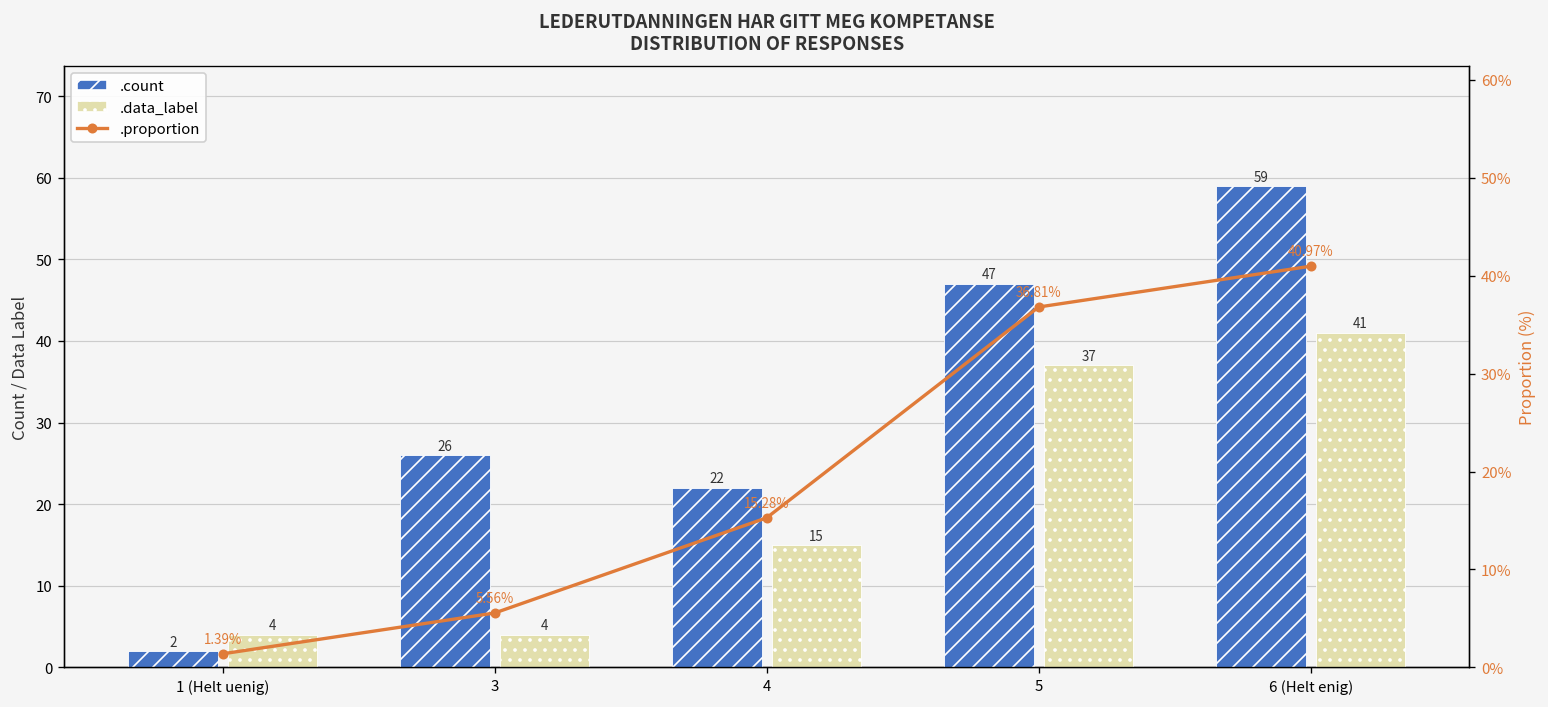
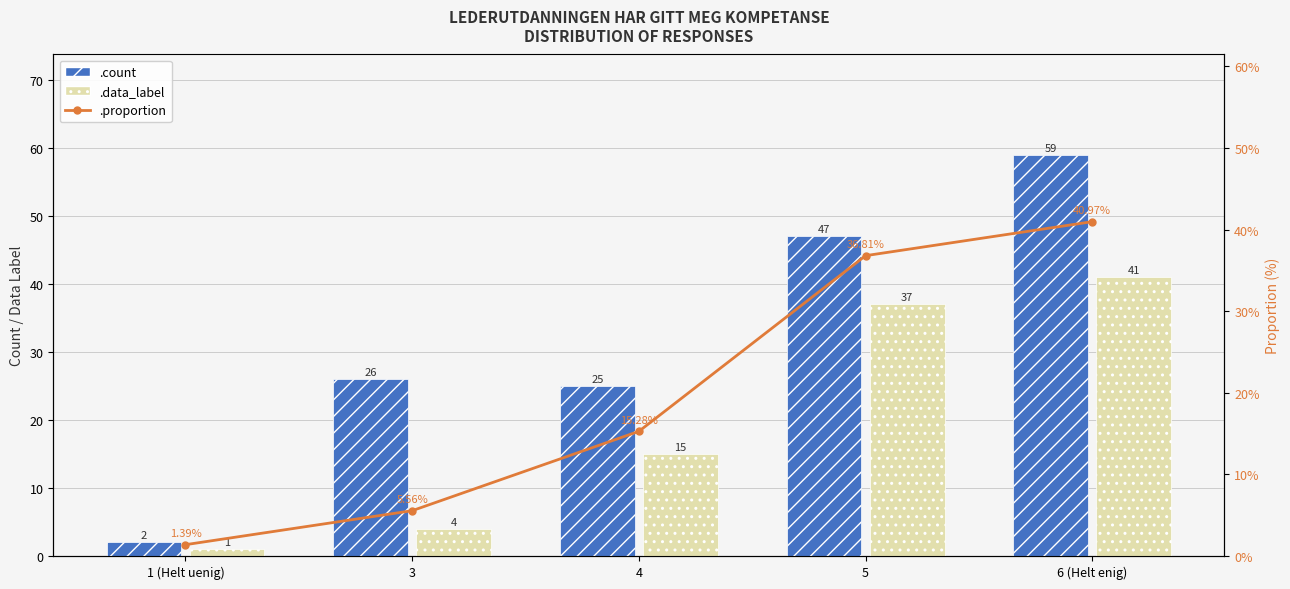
.data_label, 1 (Helt uenig): 4 -> 1
.count, 4: 22 -> 25
